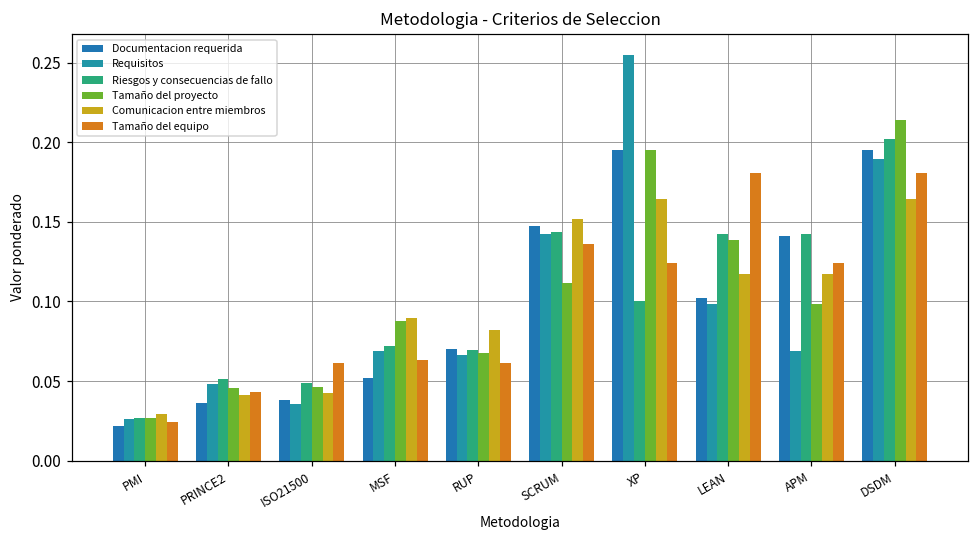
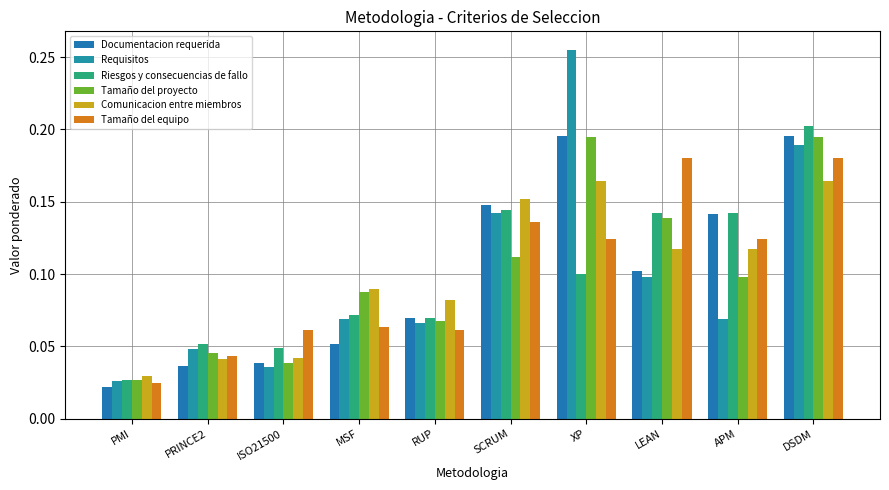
Tamaño del proyecto, ISO21500: 0.046 -> 0.038
Tamaño del proyecto, DSDM: 0.214 -> 0.195
